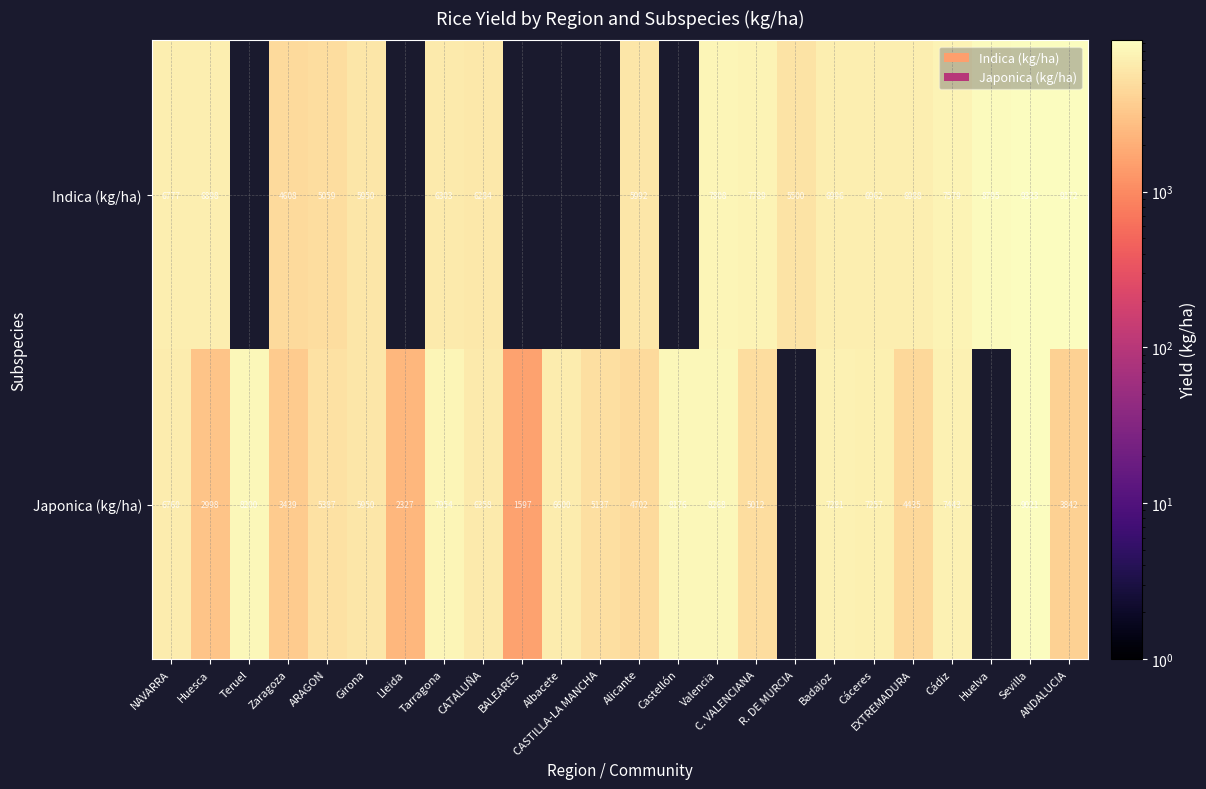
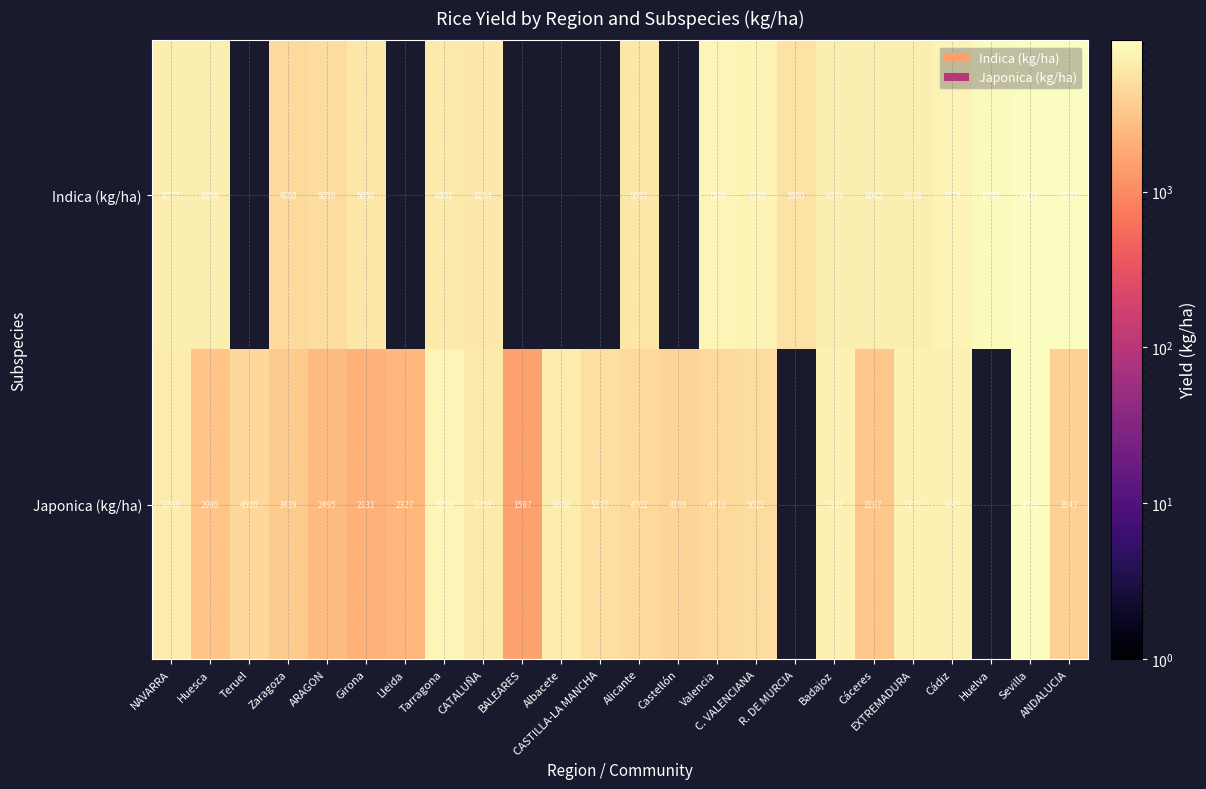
Japonica (kg/ha), Teruel: 8200 -> 4500
Japonica (kg/ha), ARAGON: 5387 -> 2495
Japonica (kg/ha), Girona: 5950 -> 2131
Japonica (kg/ha), Castellón: 8176 -> 4189
Japonica (kg/ha), Valencia: 8268 -> 4710
Japonica (kg/ha), Cáceres: 7257 -> 3167
Japonica (kg/ha), EXTREMADURA: 4435 -> 7277
